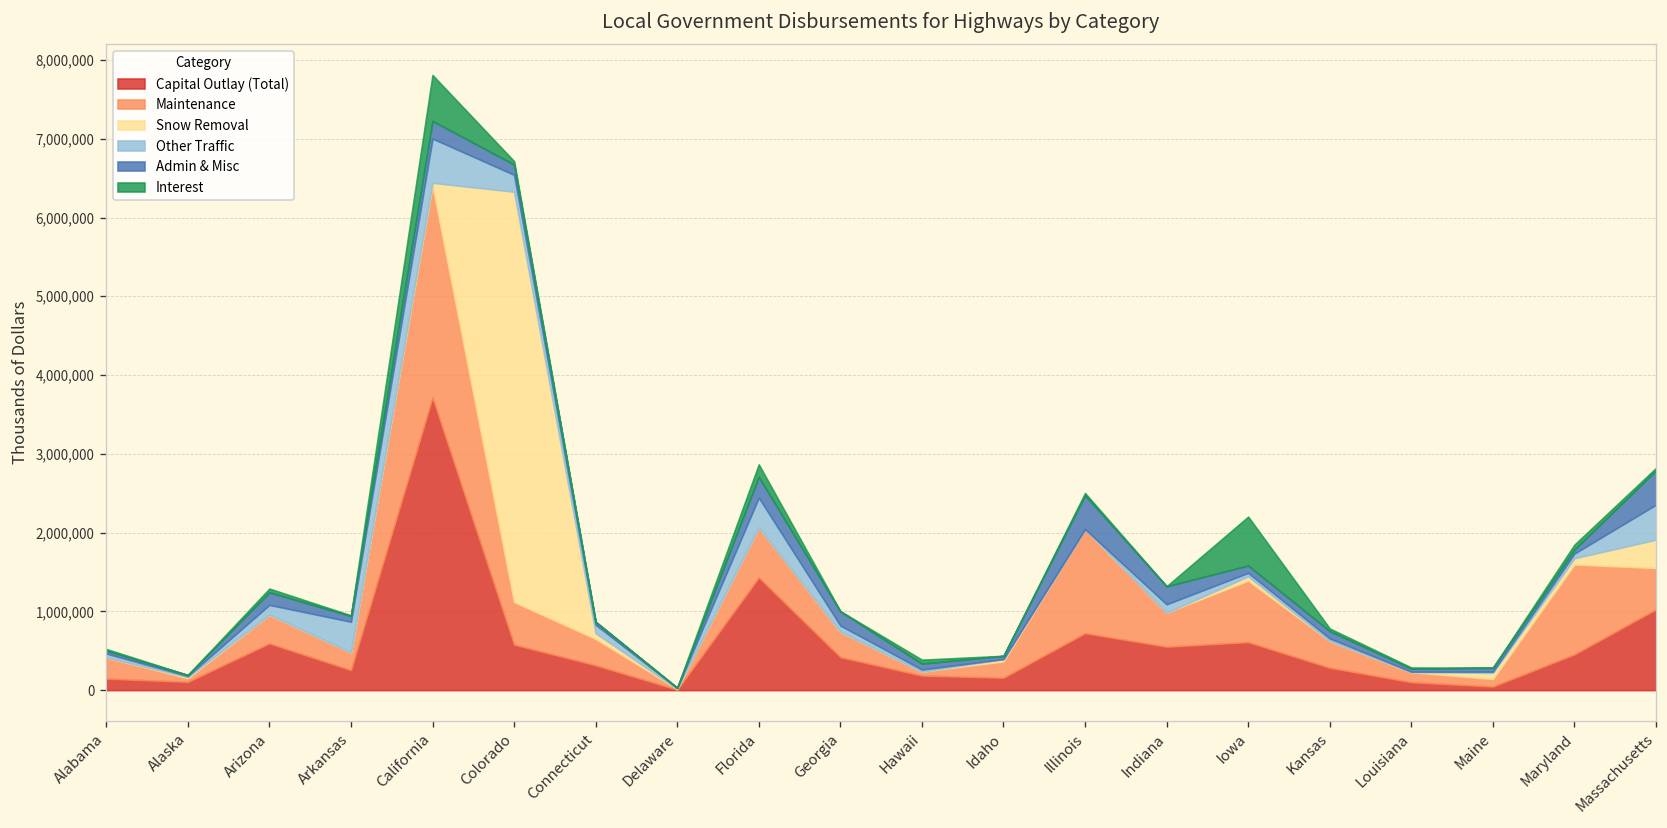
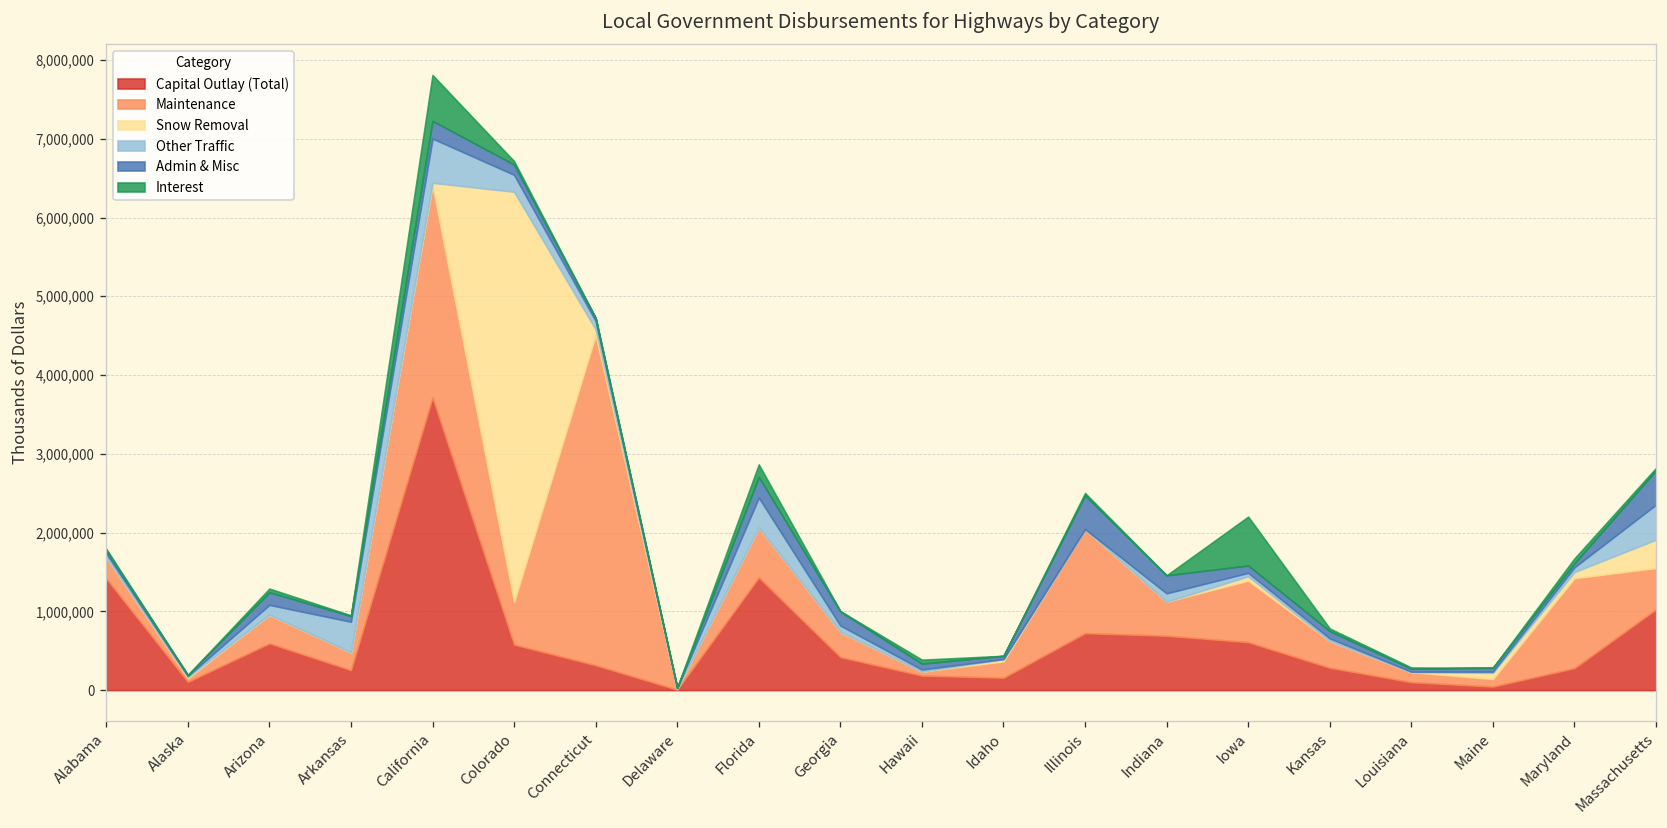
Capital Outlay (Total), Alabama: 100,000 -> 1,400,000
Maintenance, Connecticut: 300,000 -> 4,200,000
Capital Outlay (Total), Indiana: 600,000 -> 700,000
Capital Outlay (Total), Maryland: 500,000 -> 300,000
